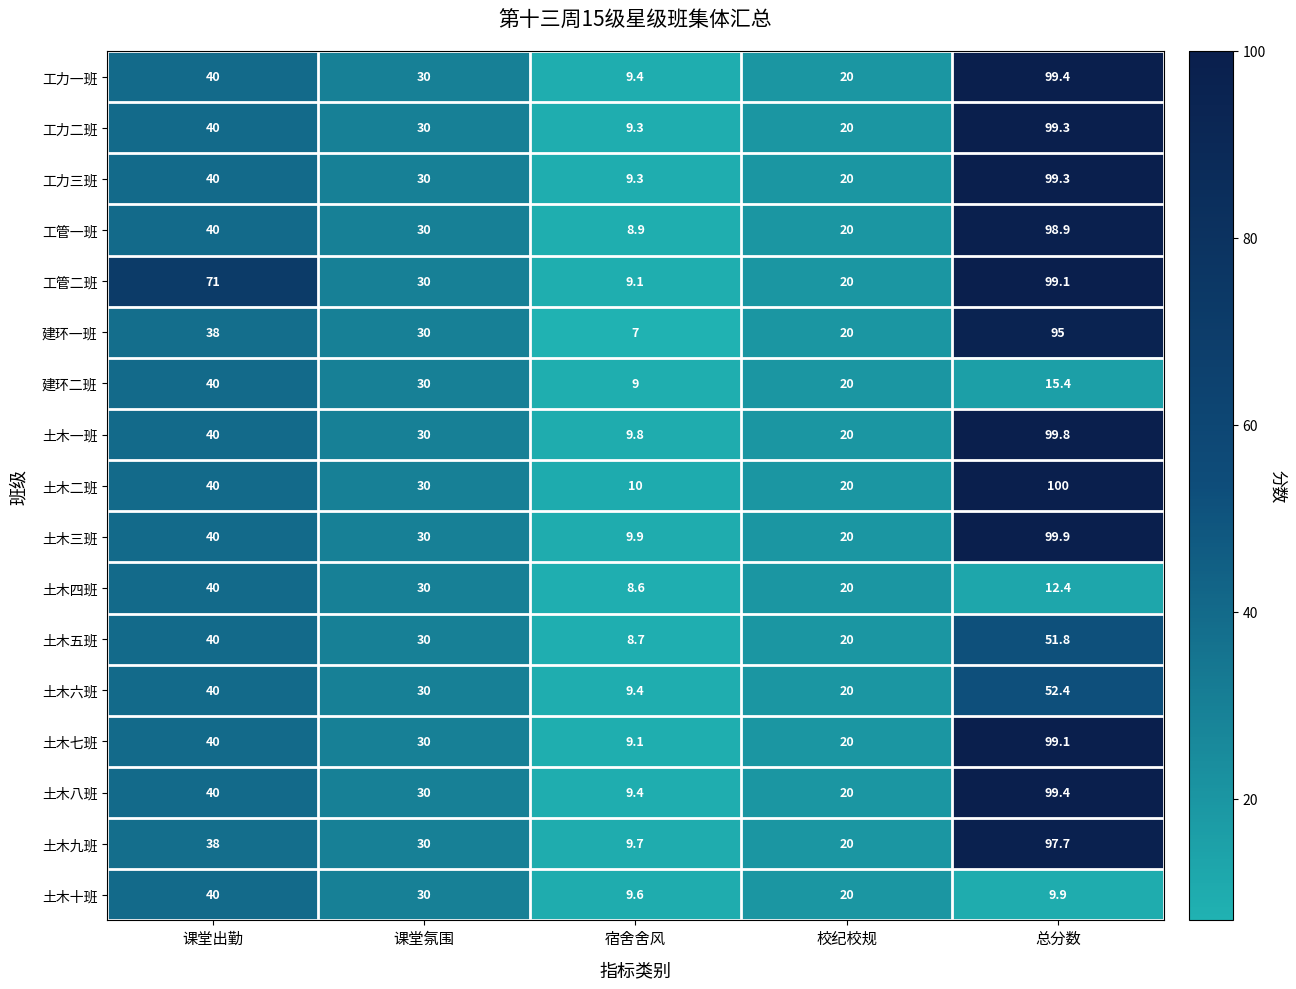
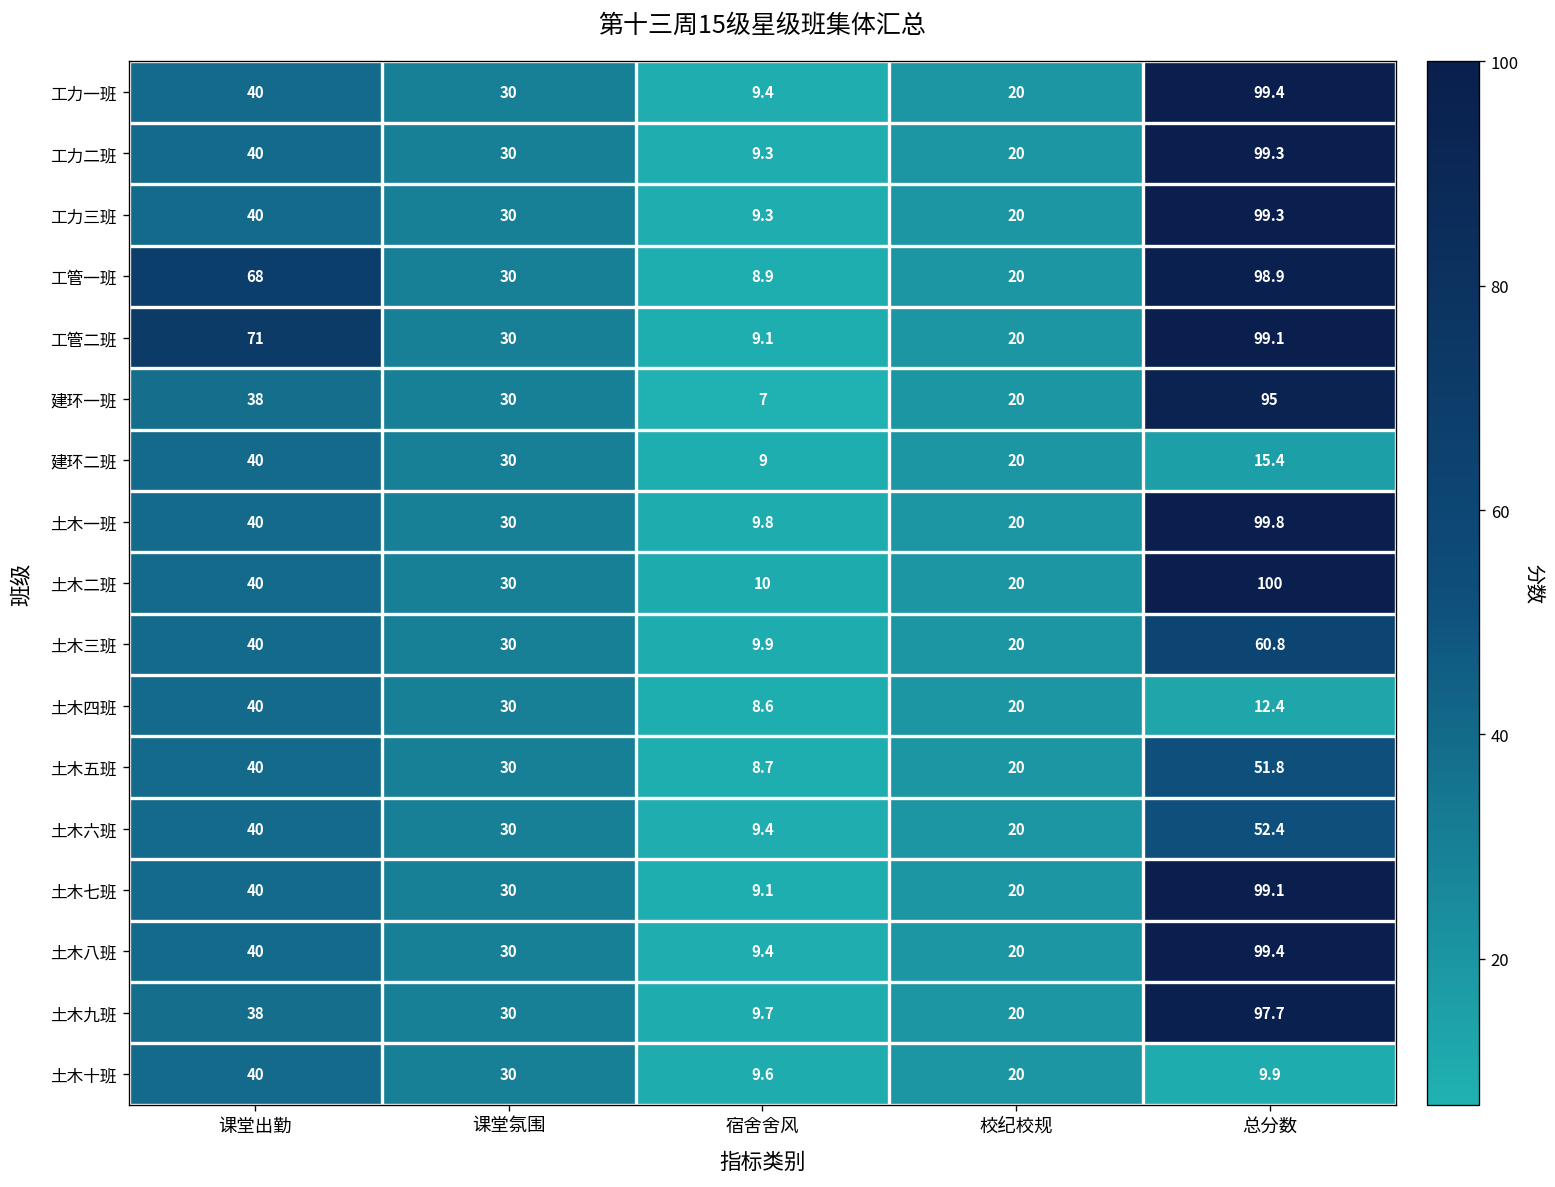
工管一班, 课堂出勤: 40 -> 68
土木三班, 总分数: 99.9 -> 60.8
